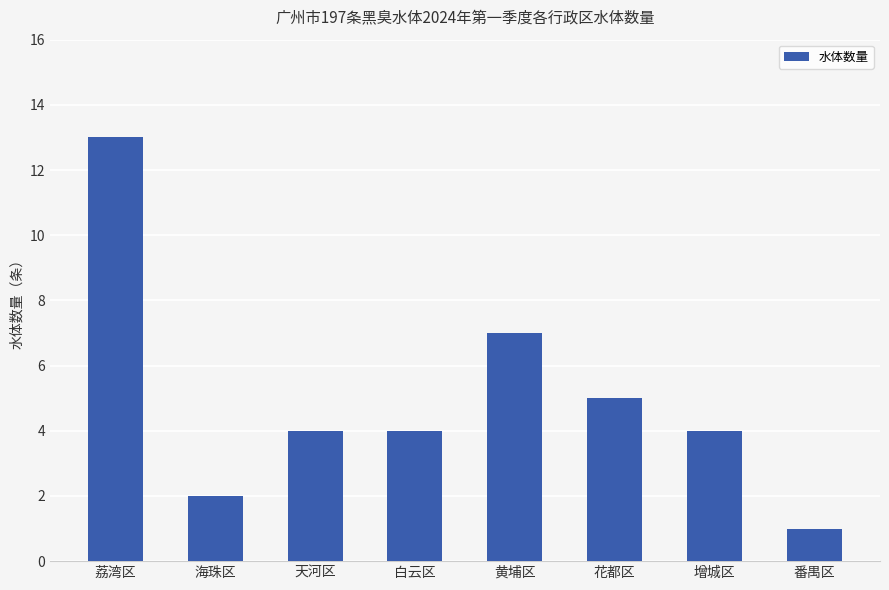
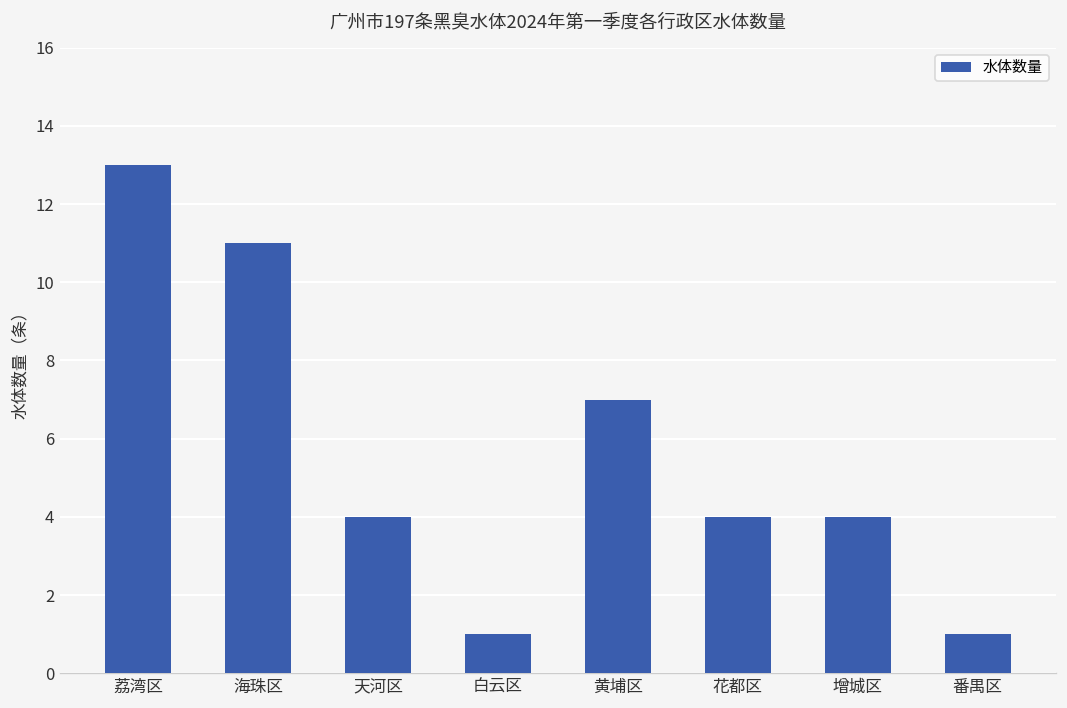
海珠区: 2 -> 11
白云区: 4 -> 1
花都区: 5 -> 4
